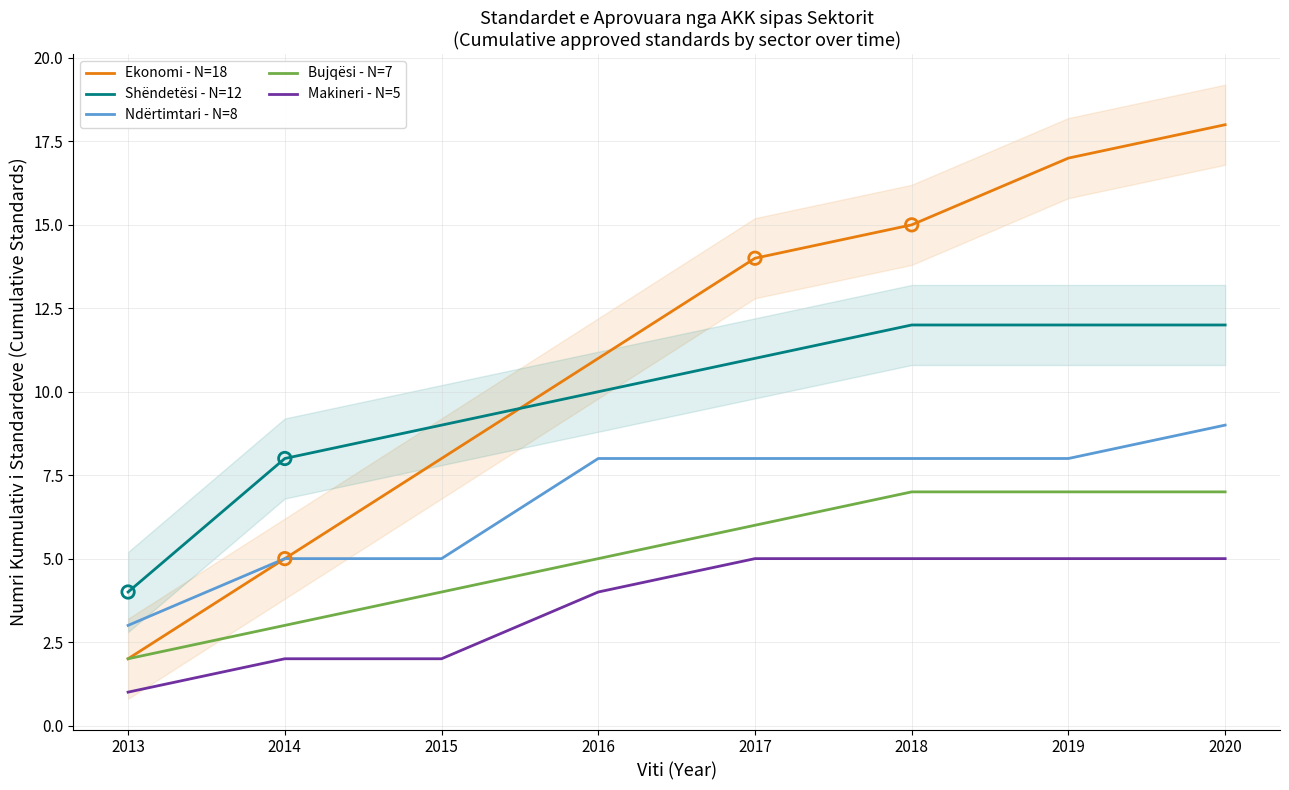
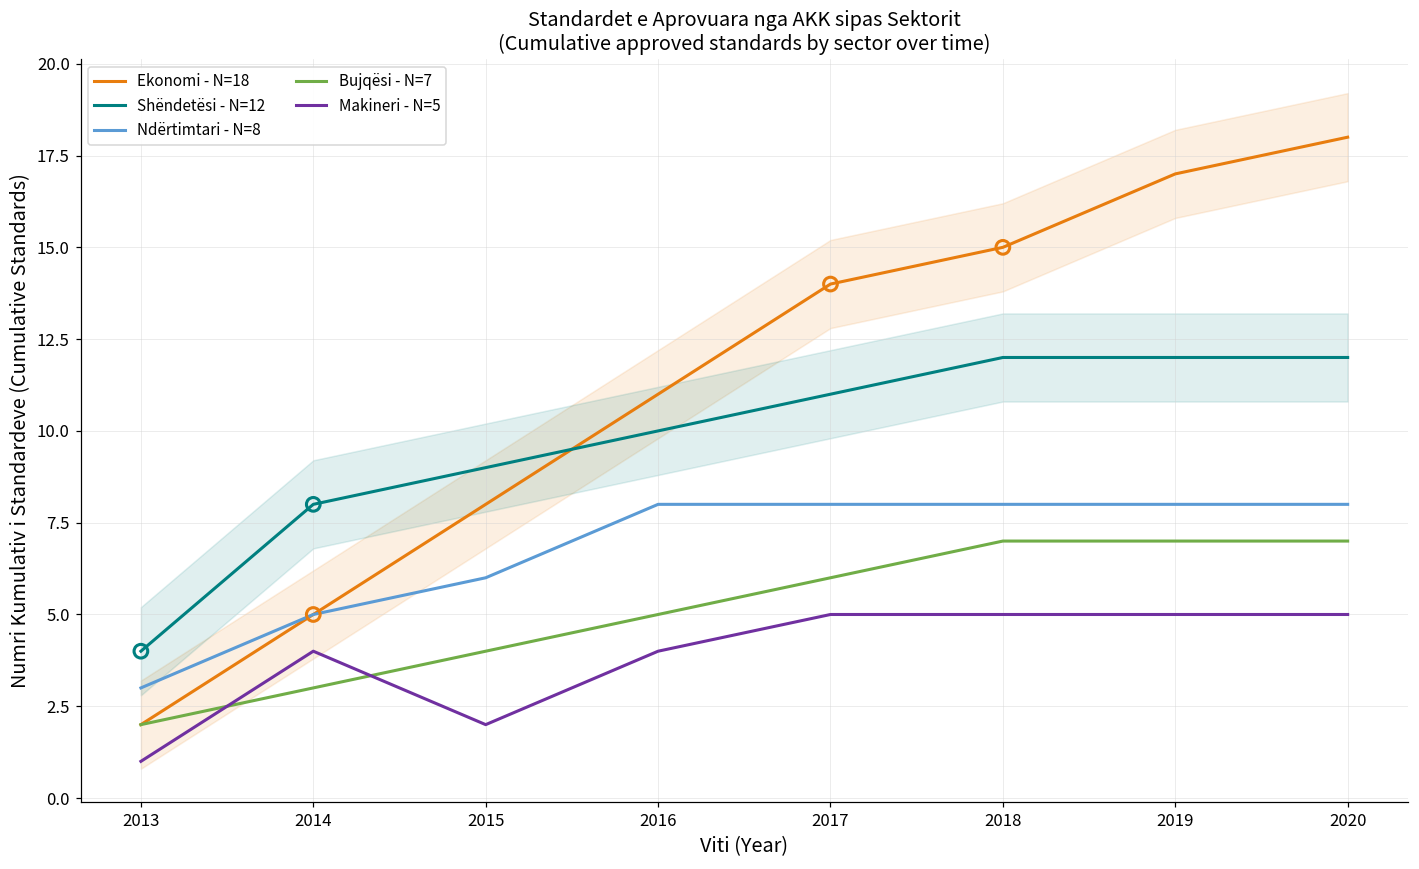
Makineri - N=5, 2014: 2 -> 4
Ndërtimtari - N=8, 2015: 5 -> 6
Ndërtimtari - N=8, 2020: 9 -> 8
